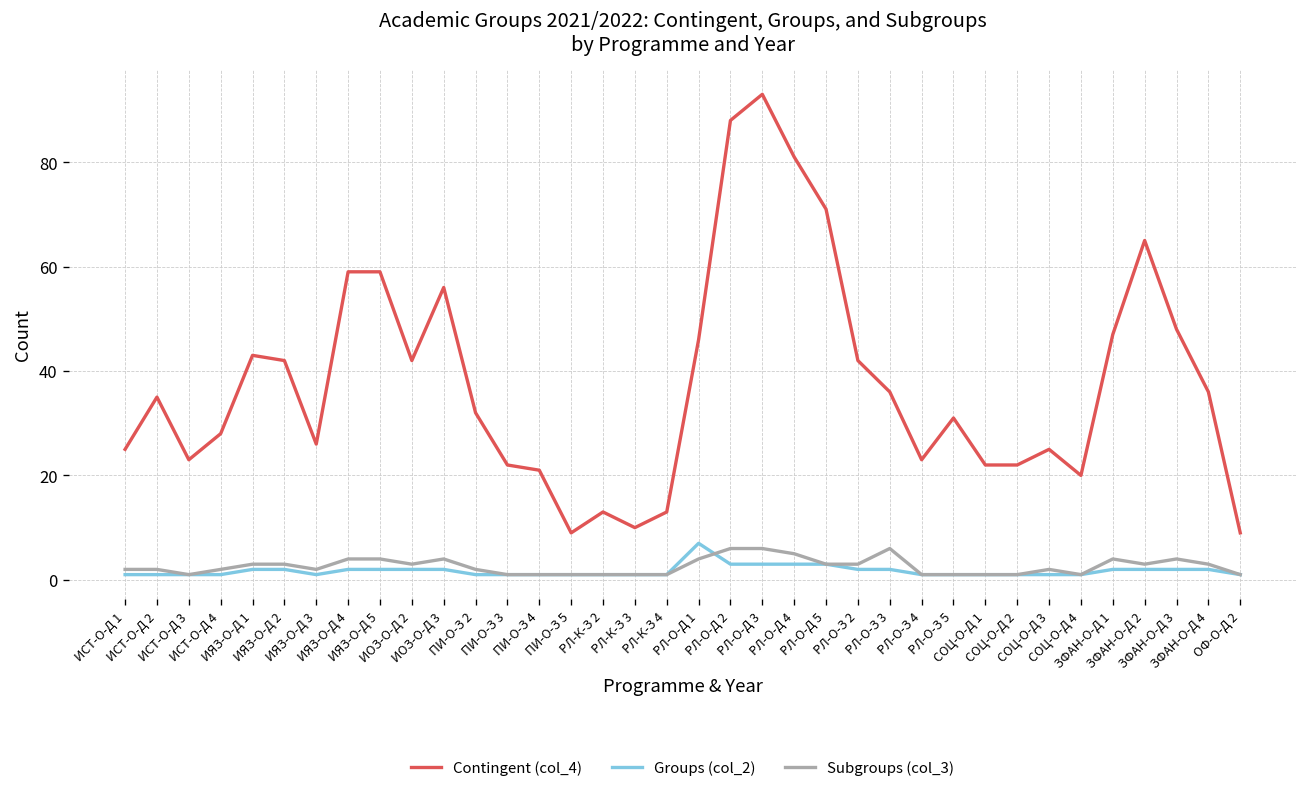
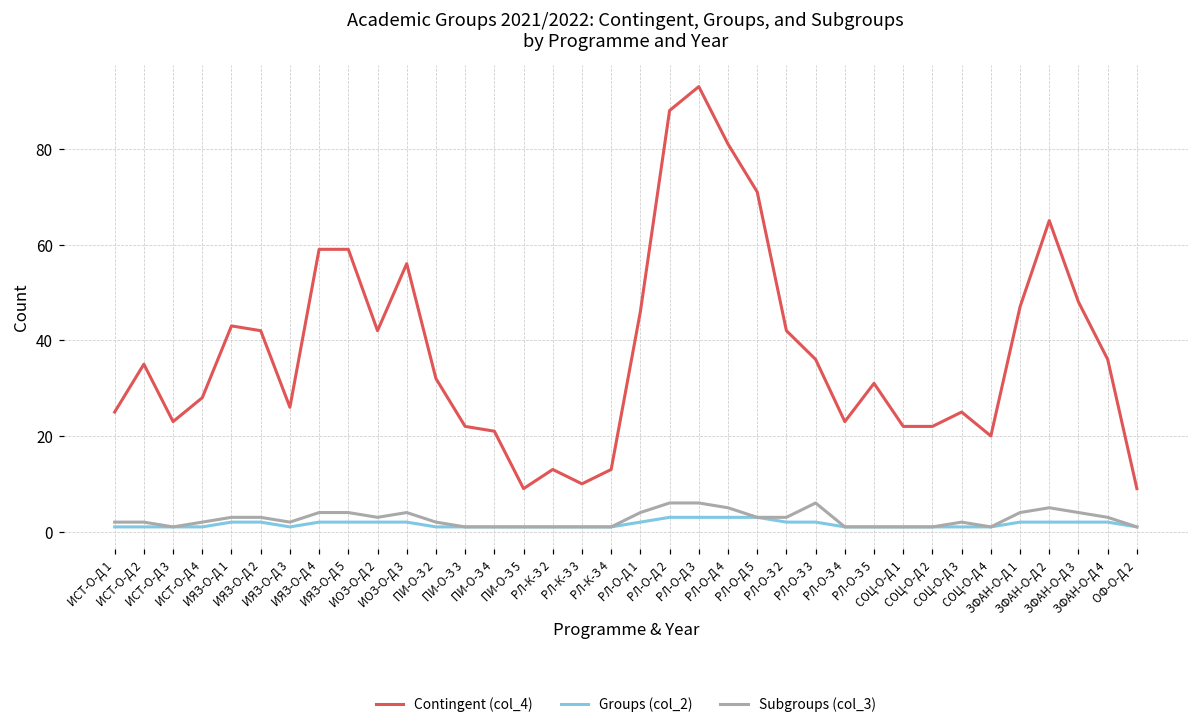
Groups (col_2), РЛ-О-Д 1: 7 -> 2
Subgroups (col_3), ЗФАН-О-Д 2: 3 -> 5
